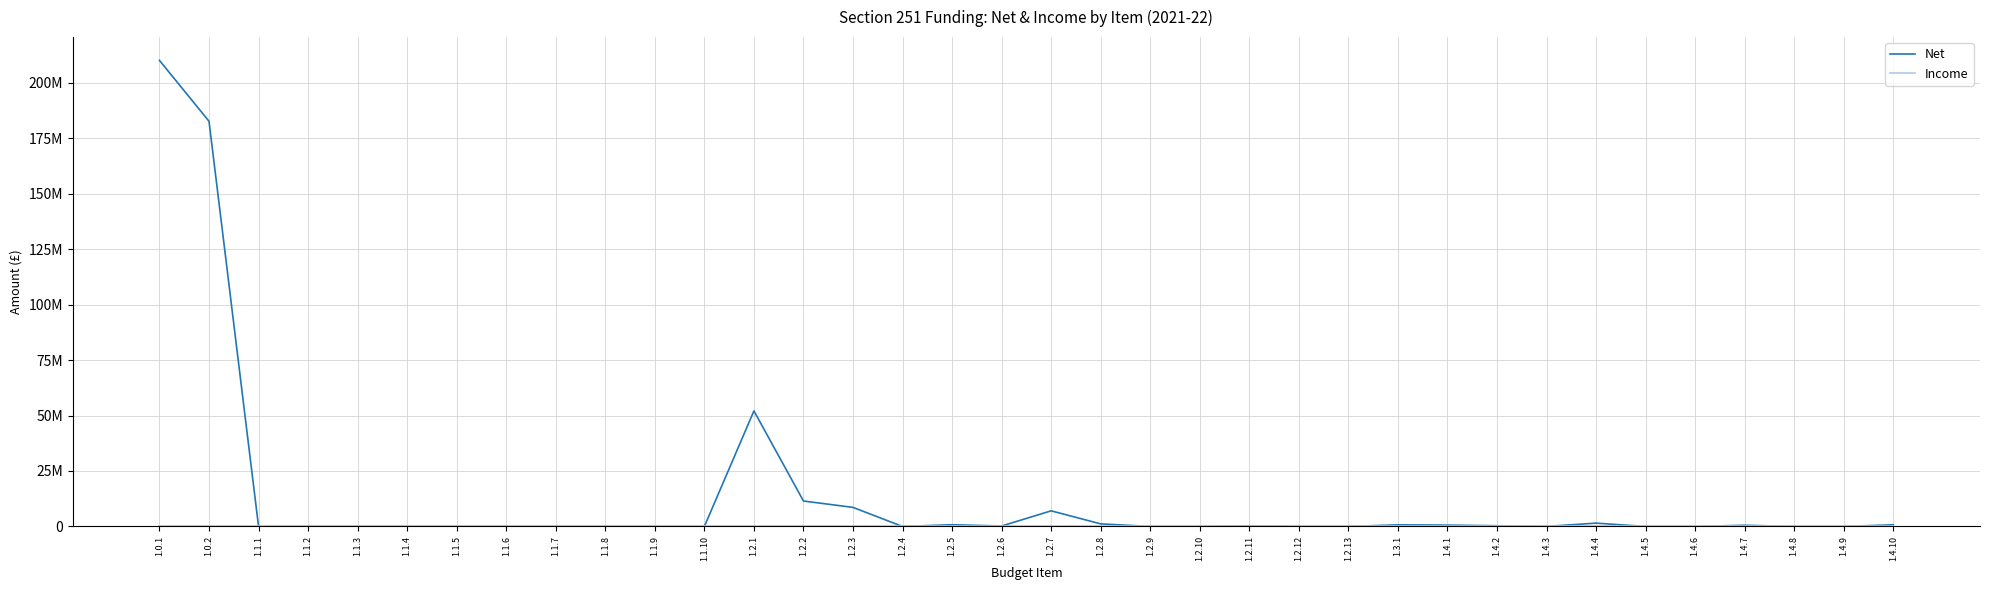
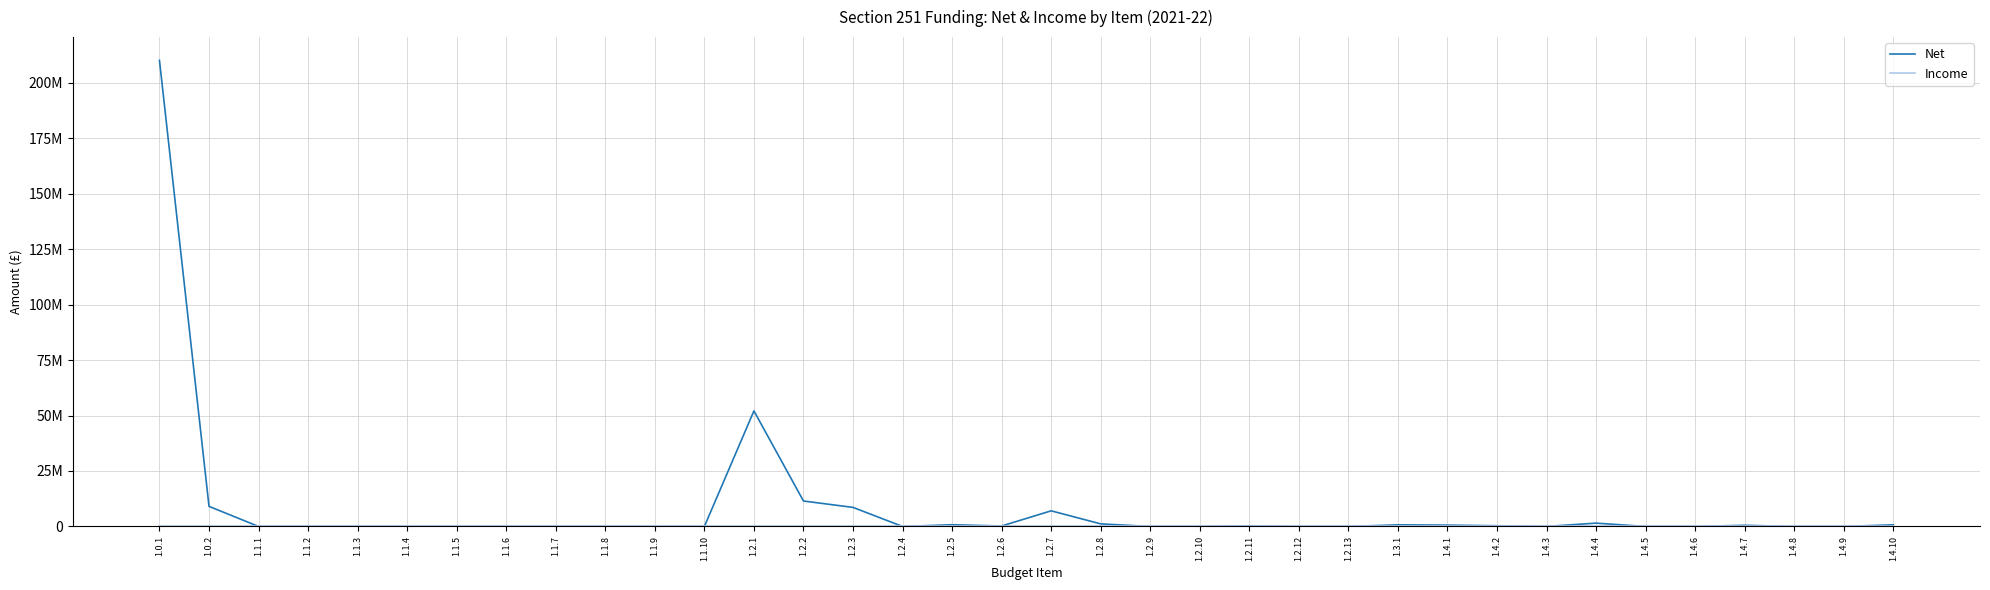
Net, 1.0.2: 183000000 -> 9000000
